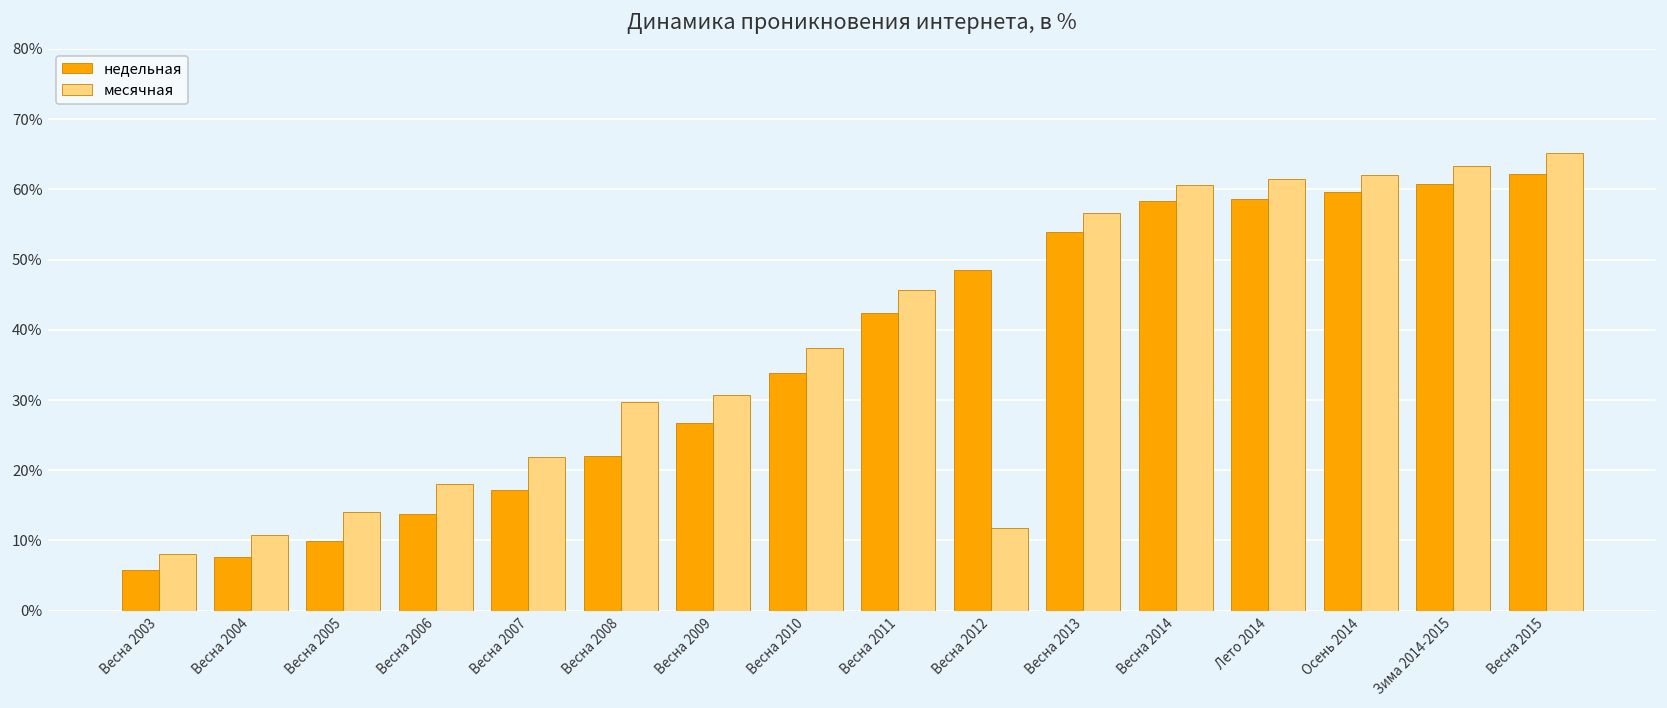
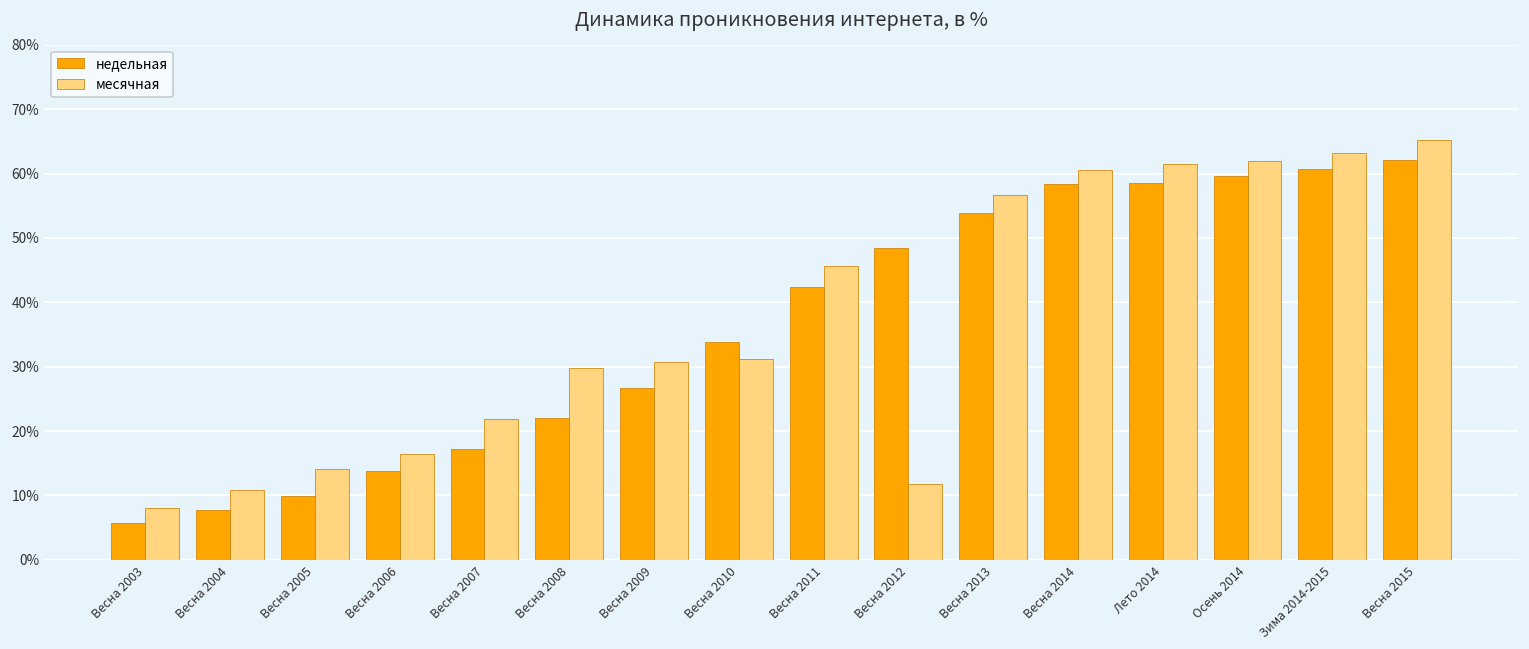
месячная, Весна 2006: 18% -> 16%
месячная, Весна 2010: 37% -> 31%
